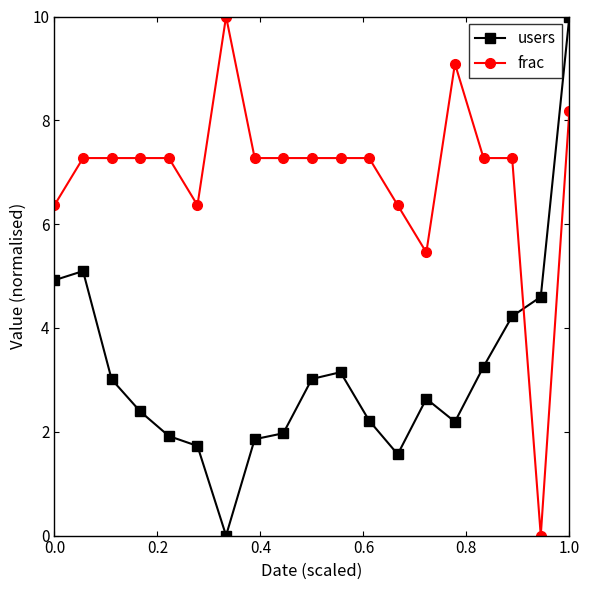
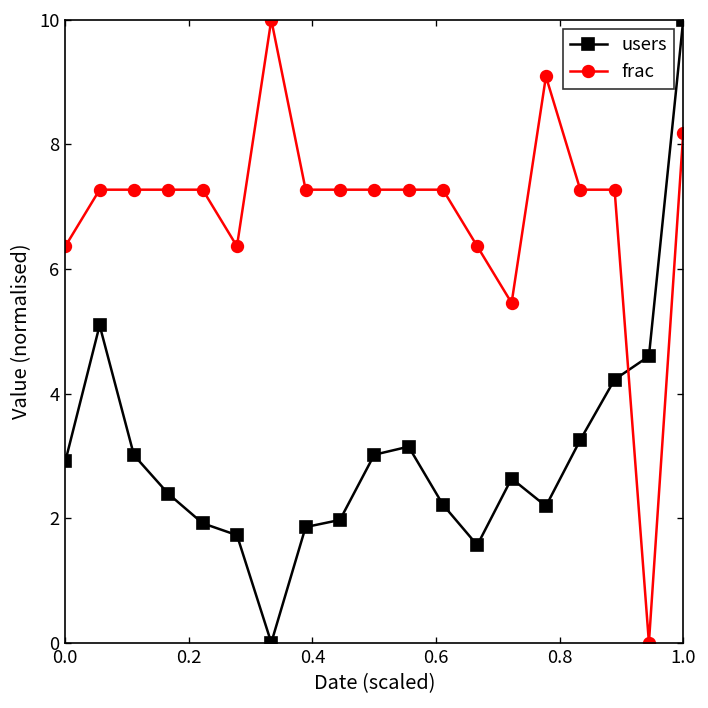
users, 0.0: 4.9 -> 2.9
